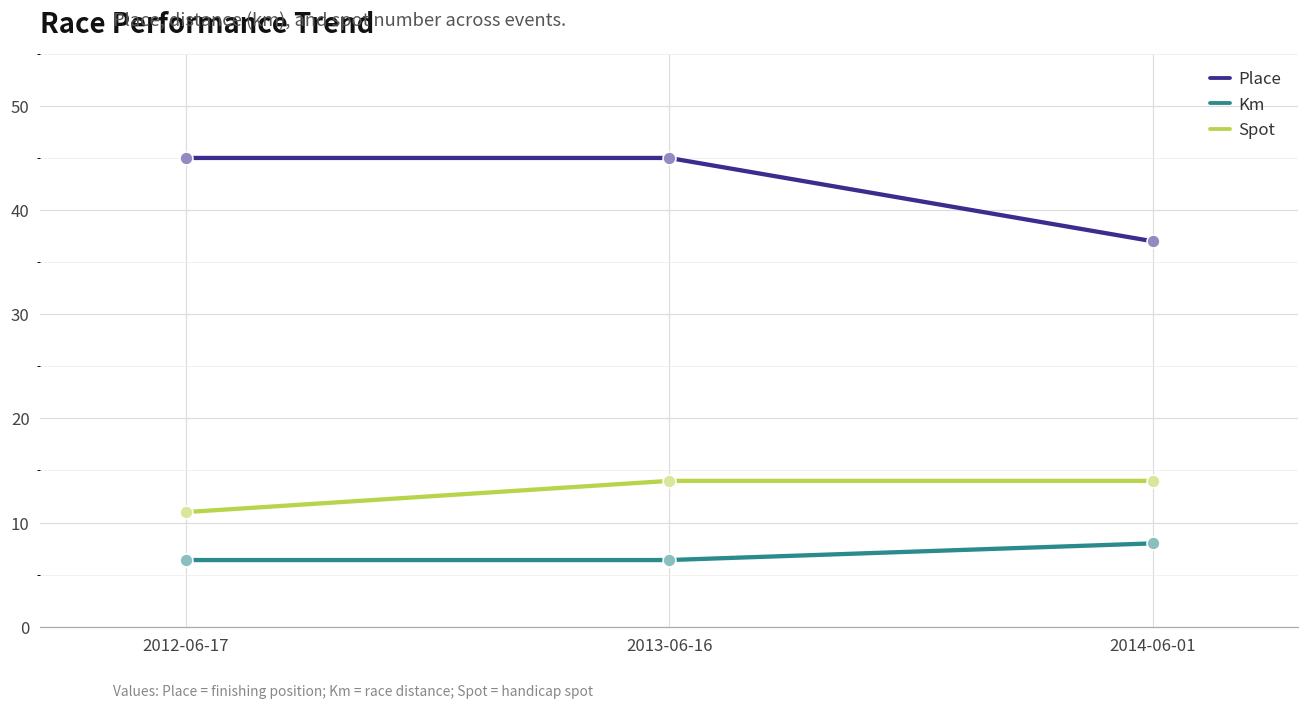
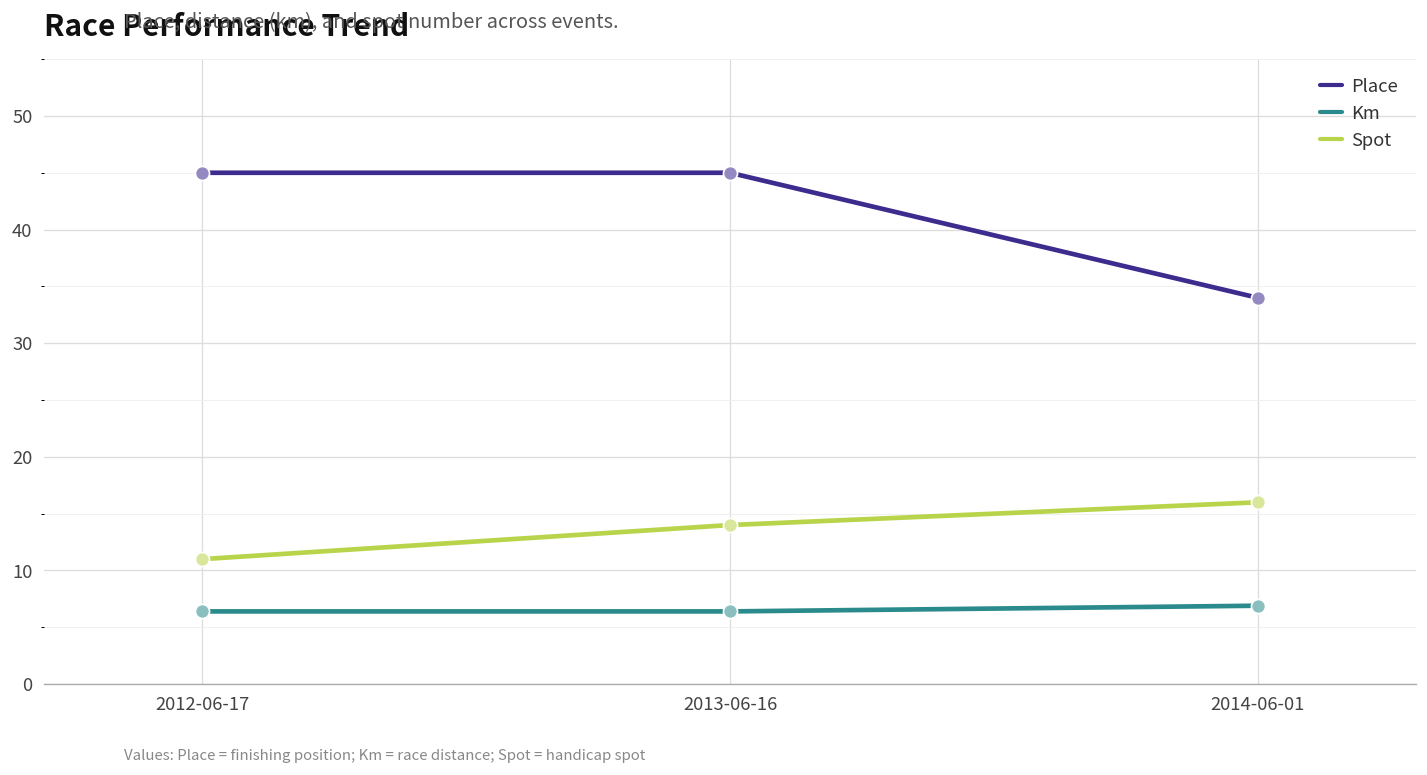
Place, 2014-06-01: 37 -> 34
Km, 2014-06-01: 8 -> 7
Spot, 2014-06-01: 14 -> 16
